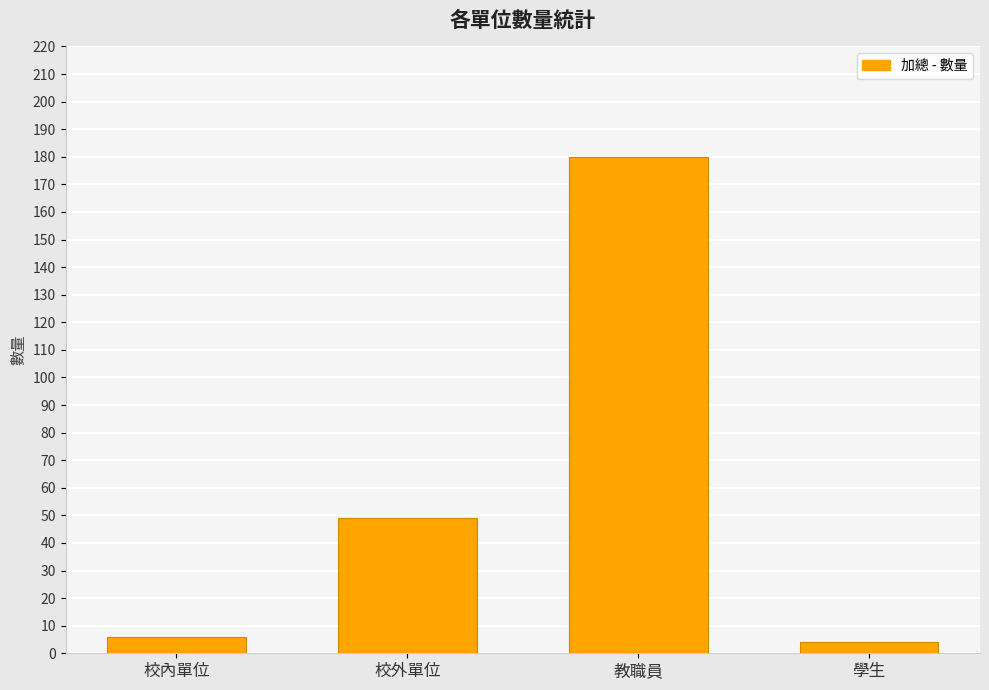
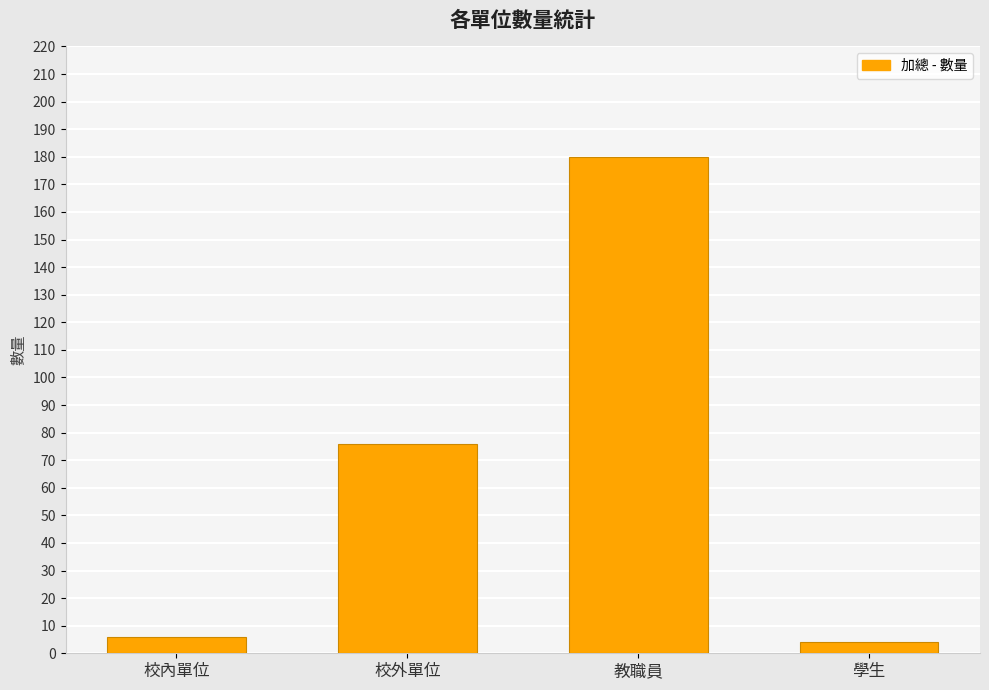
校外單位: 49 -> 76
